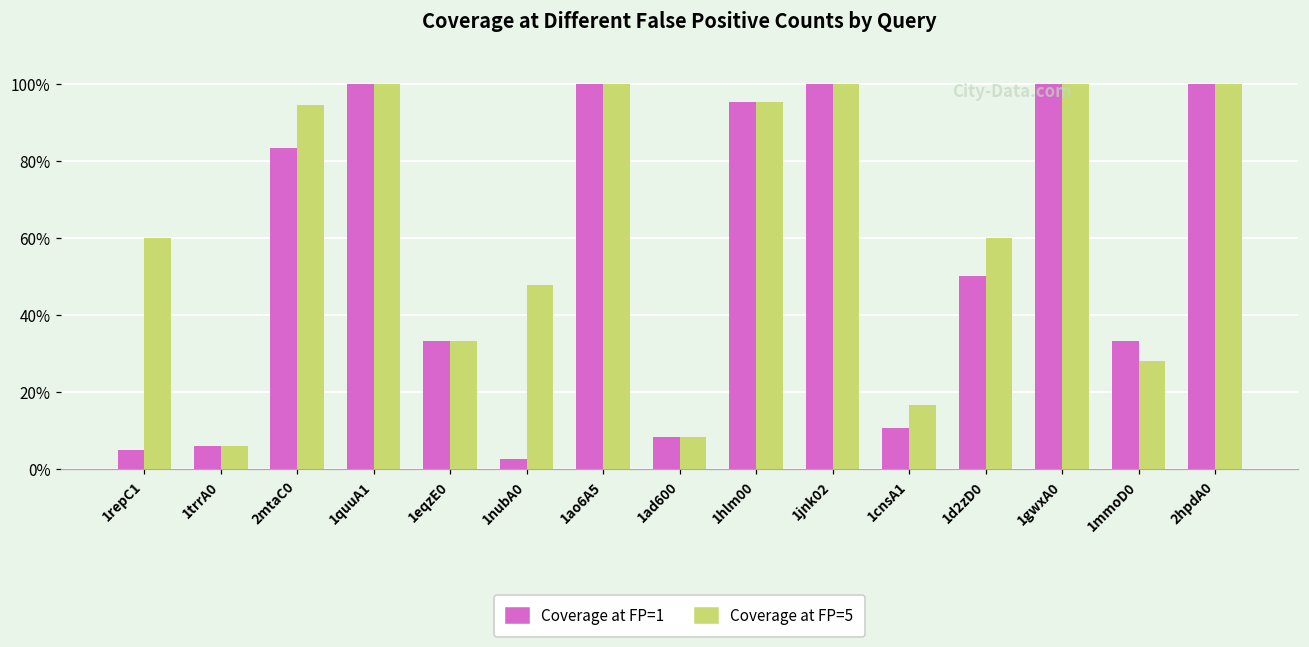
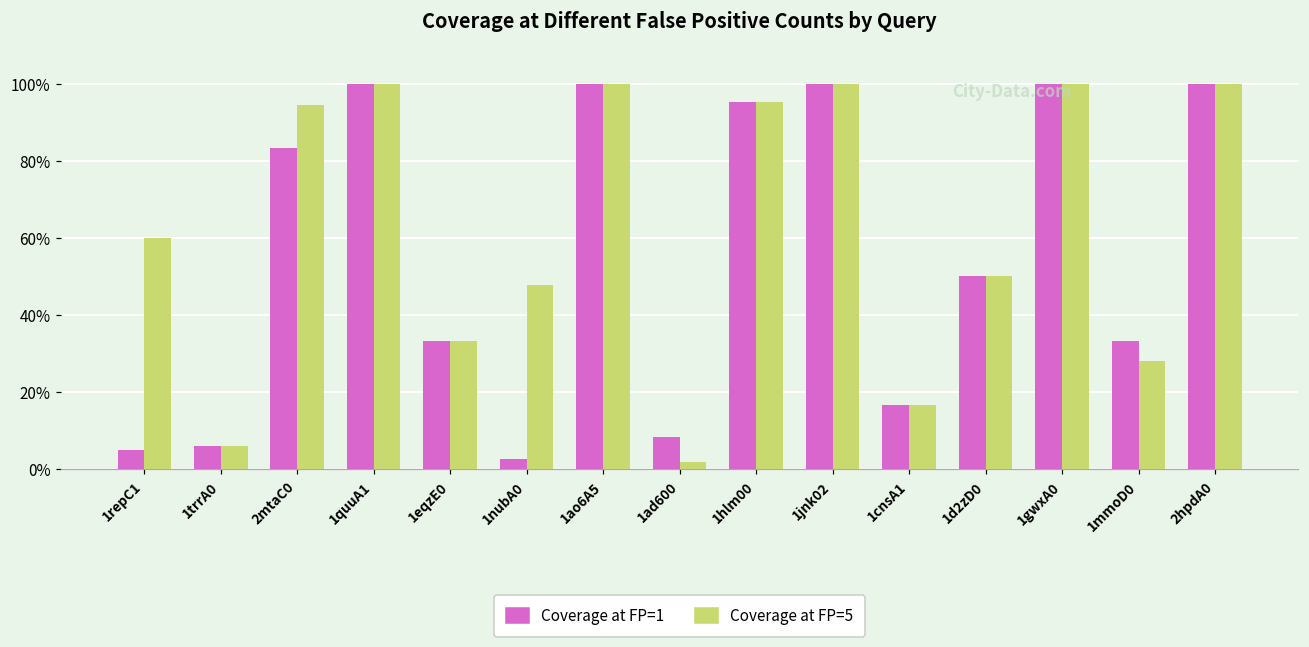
Coverage at FP=5, 1ad600: 8% -> 2%
Coverage at FP=1, 1cnsA1: 11% -> 17%
Coverage at FP=5, 1d2zD0: 60% -> 50%
